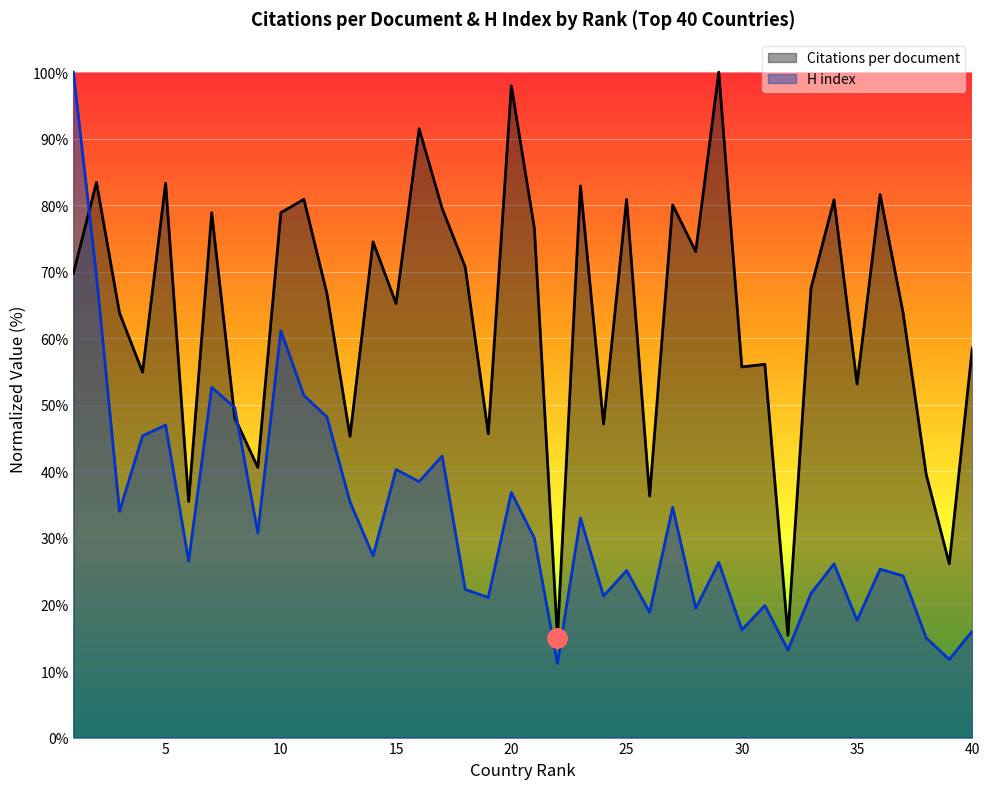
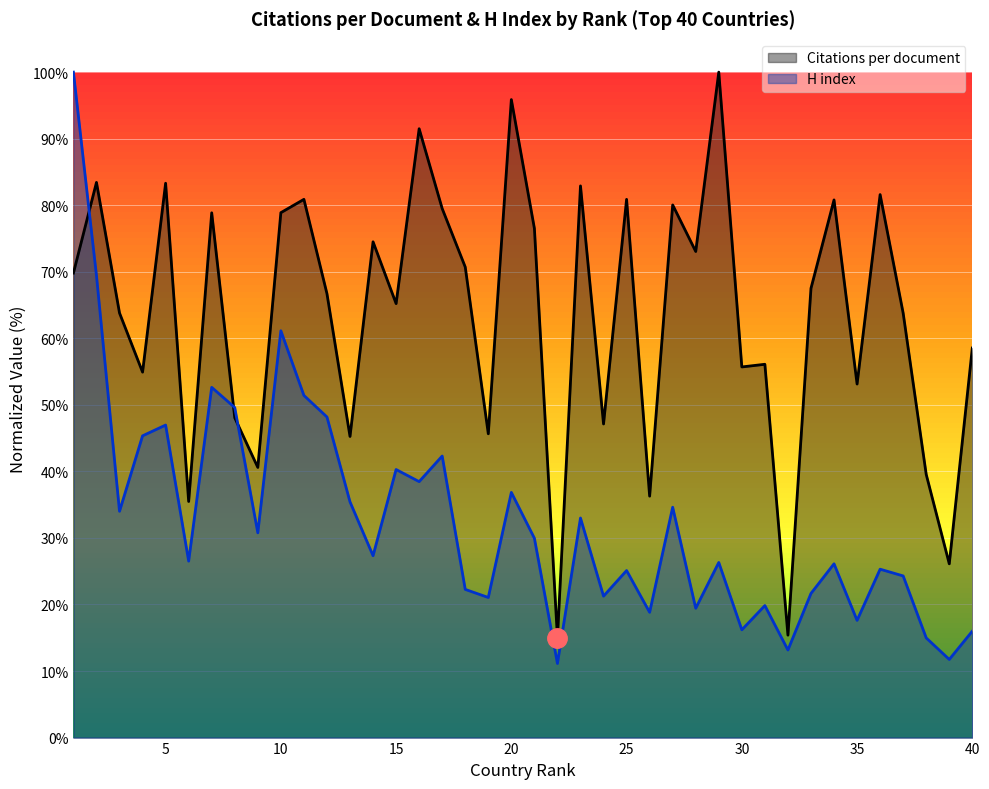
Citations per document, 20: 98% -> 96%
